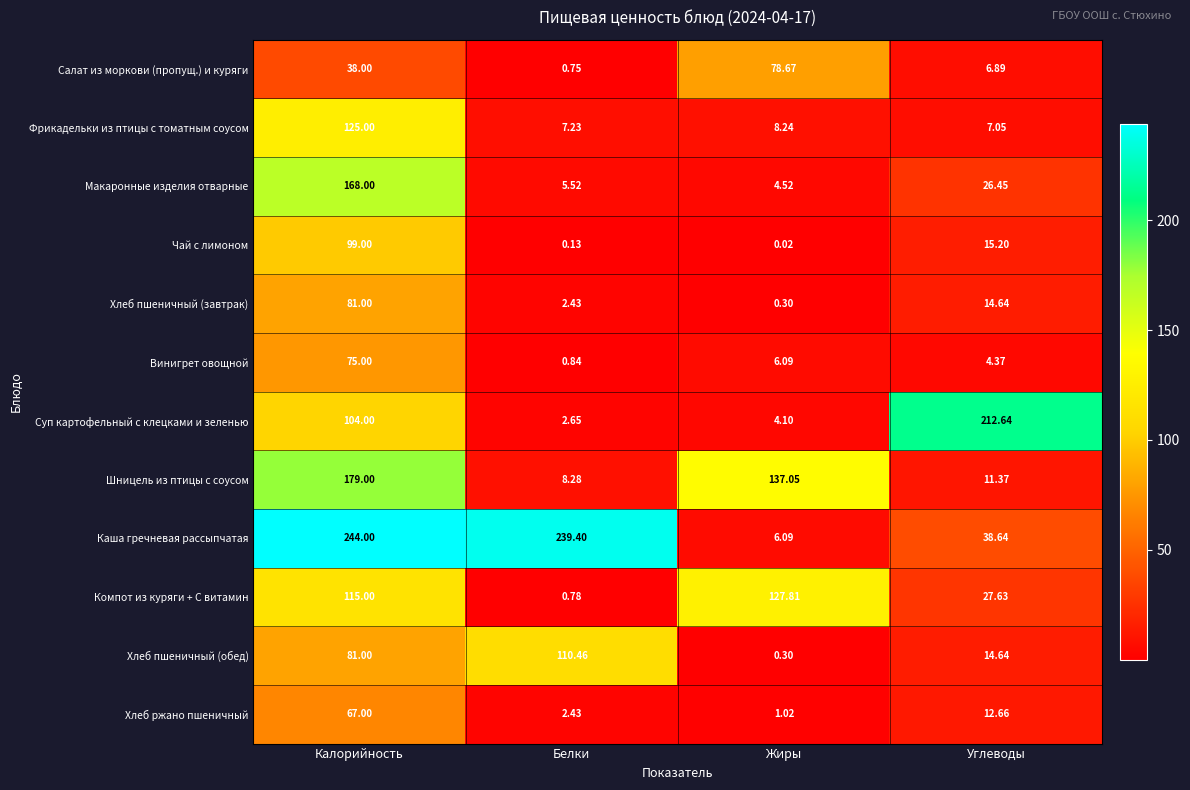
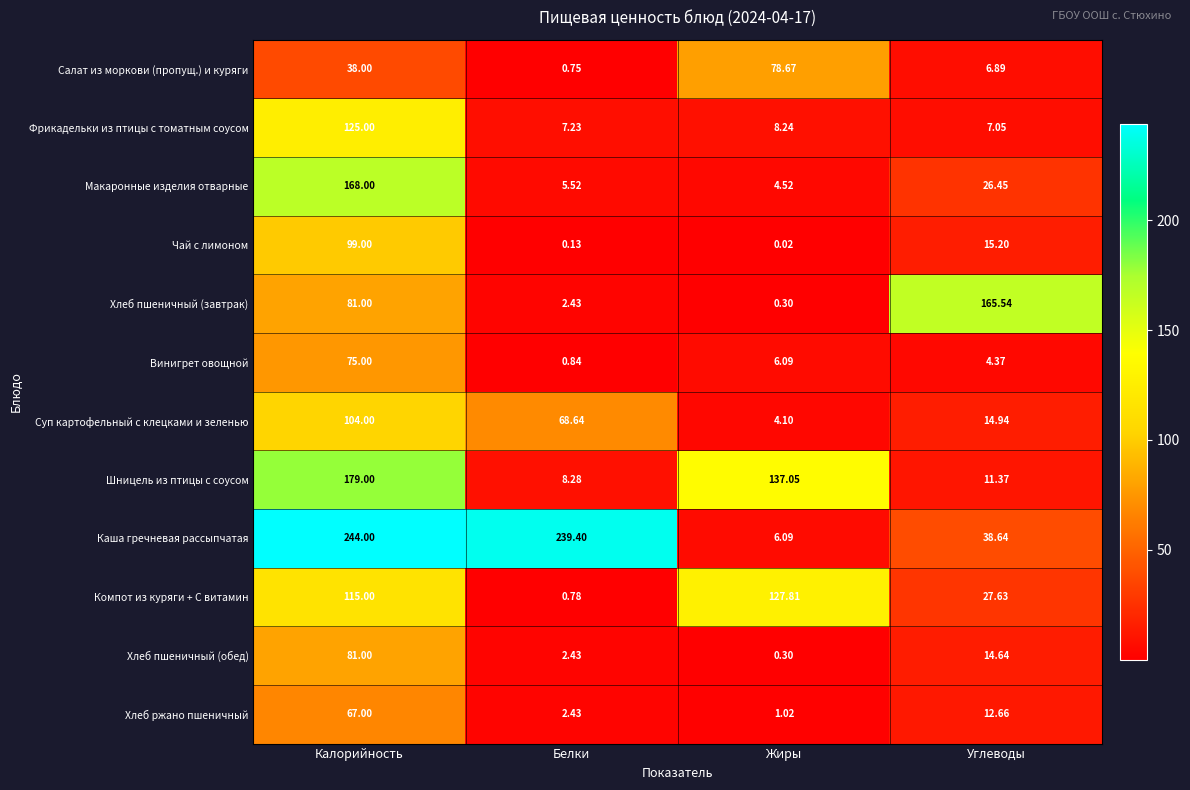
Хлеб пшеничный (завтрак), Углеводы: 14.64 -> 165.54
Суп картофельный с клецками и зеленью, Белки: 2.65 -> 68.64
Суп картофельный с клецками и зеленью, Углеводы: 212.64 -> 14.94
Хлеб пшеничный (обед), Белки: 110.46 -> 2.43
